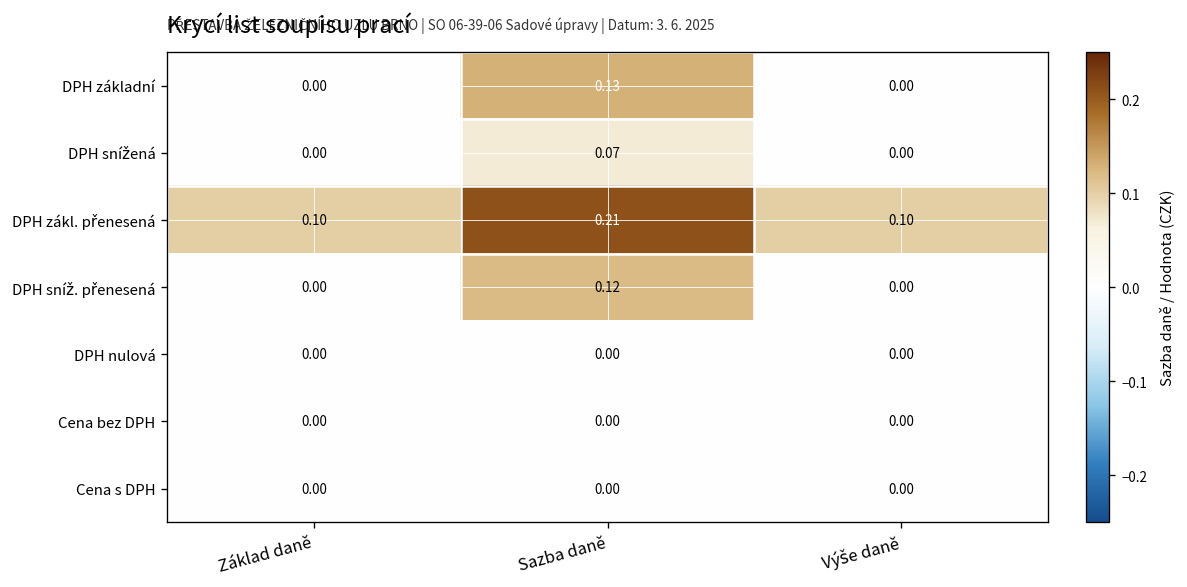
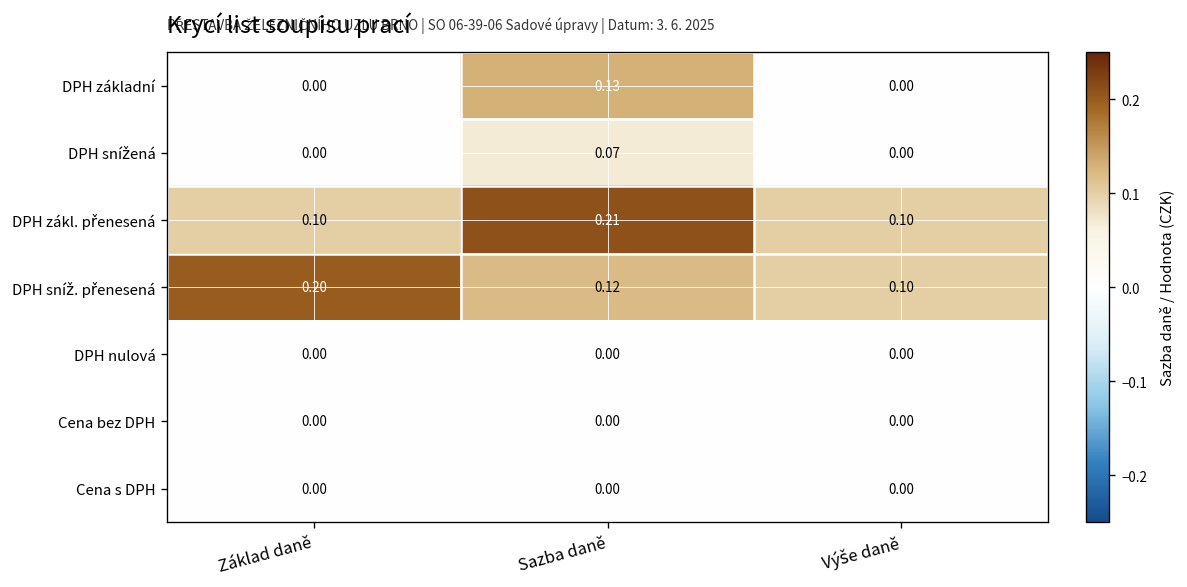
DPH sníž. přenesená, Základ daně: 0.00 -> 0.20
DPH sníž. přenesená, Výše daně: 0.00 -> 0.10
